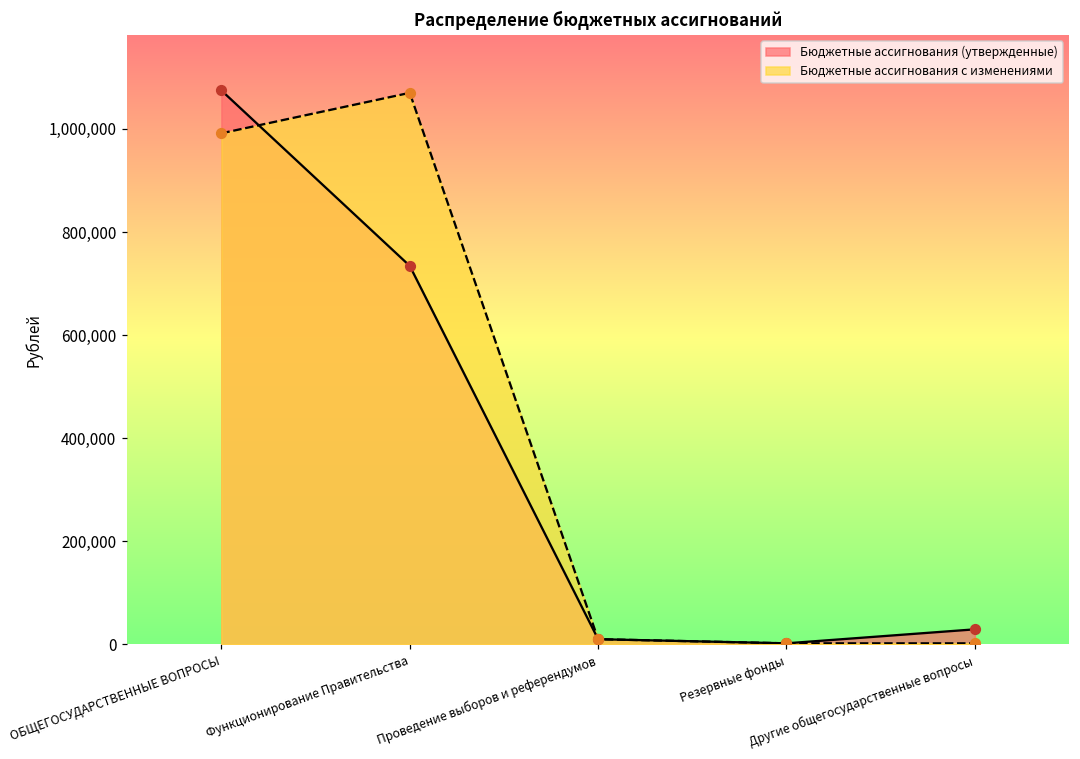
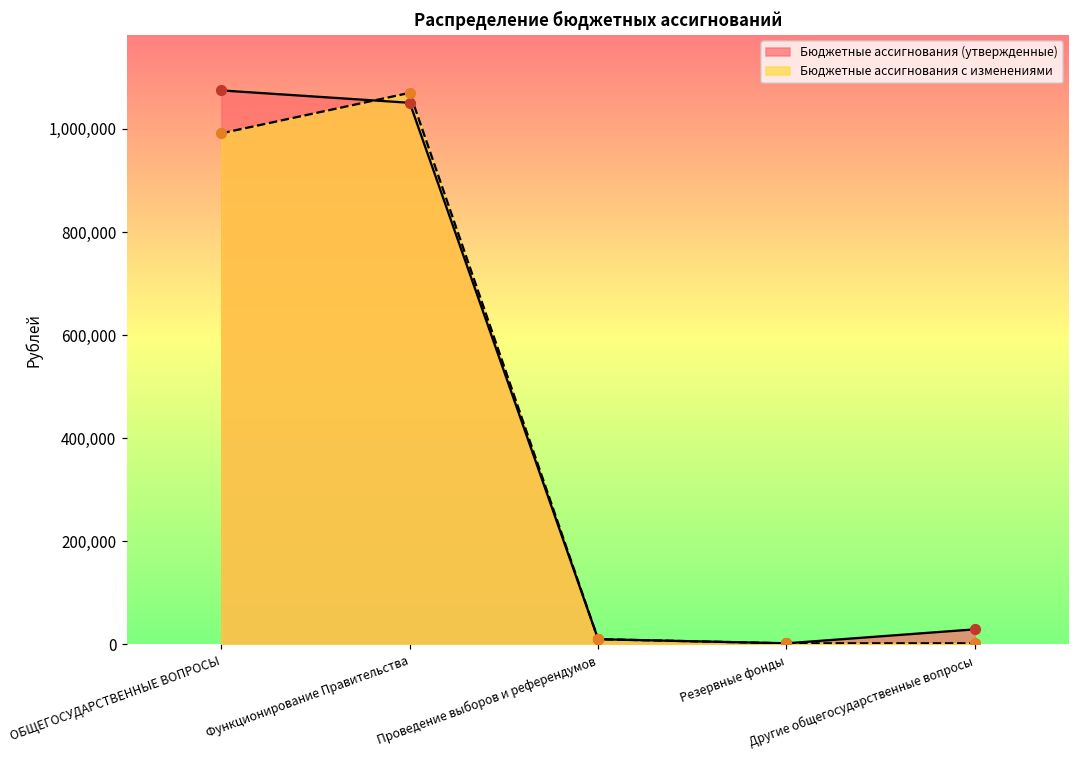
Бюджетные ассигнования (утвержденные), Функционирование Правительства: 730,000 -> 1,050,000
